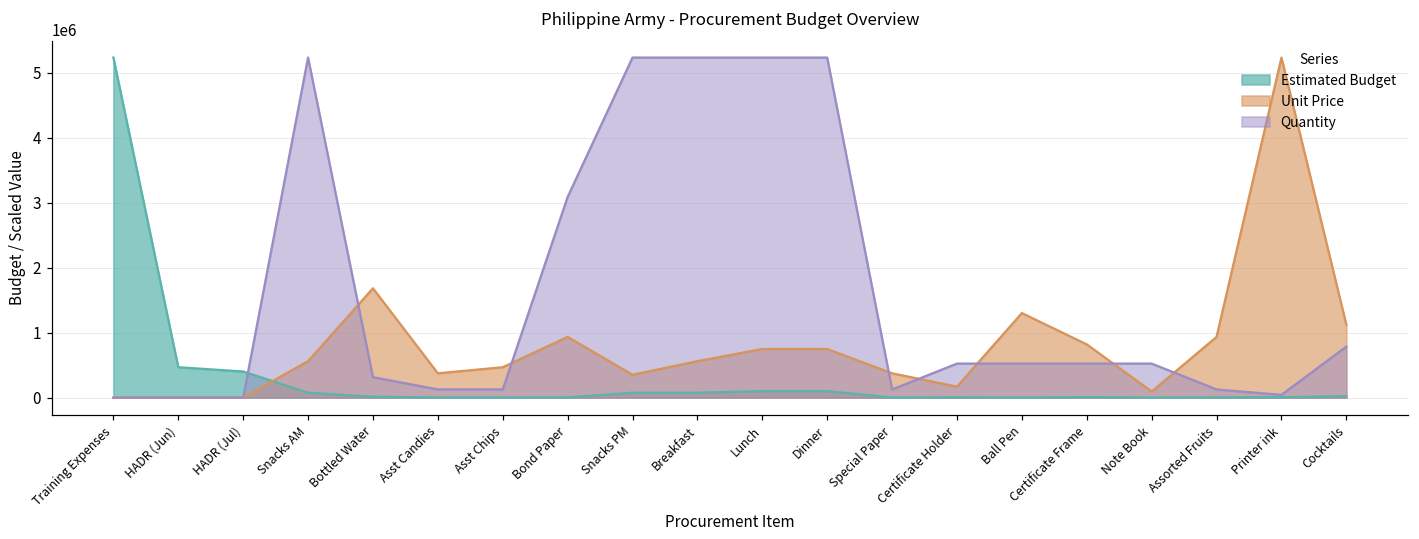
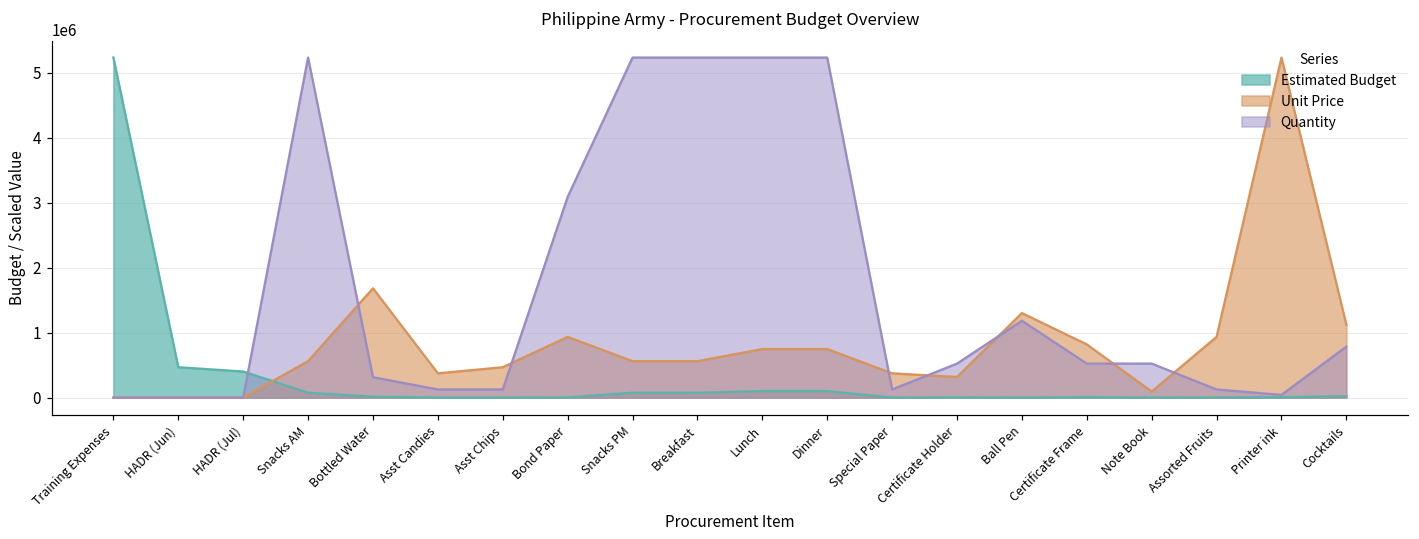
Unit Price, Snacks PM: 400000 -> 600000
Unit Price, Certificate Holder: 200000 -> 300000
Quantity, Ball Pen: 500000 -> 1200000
